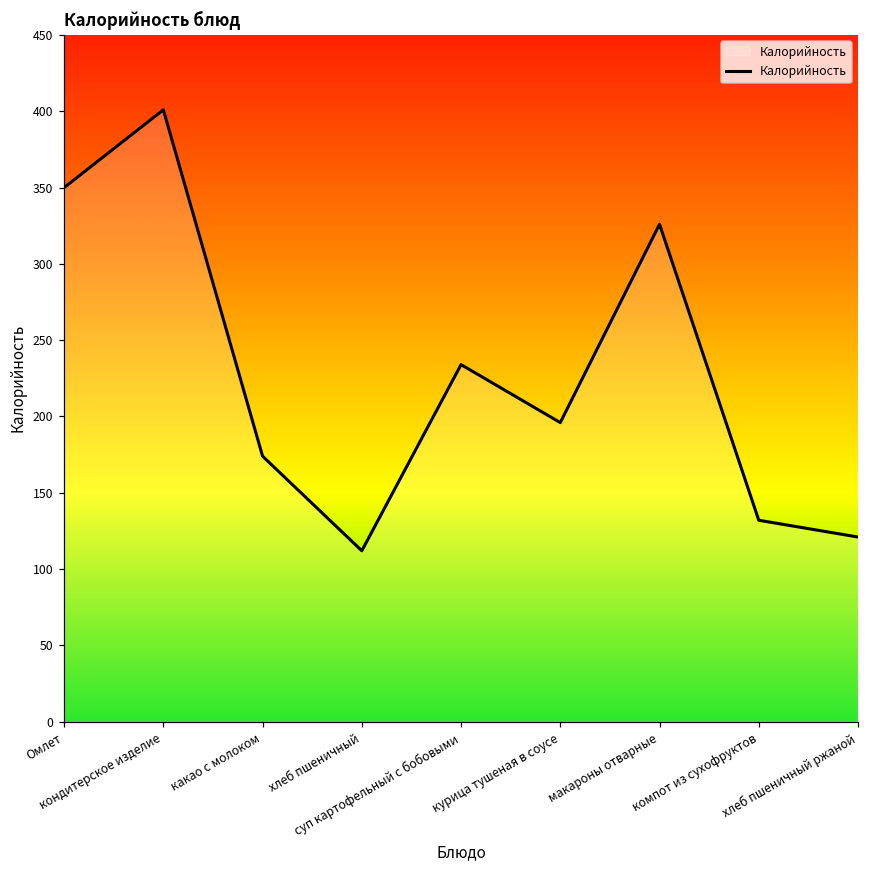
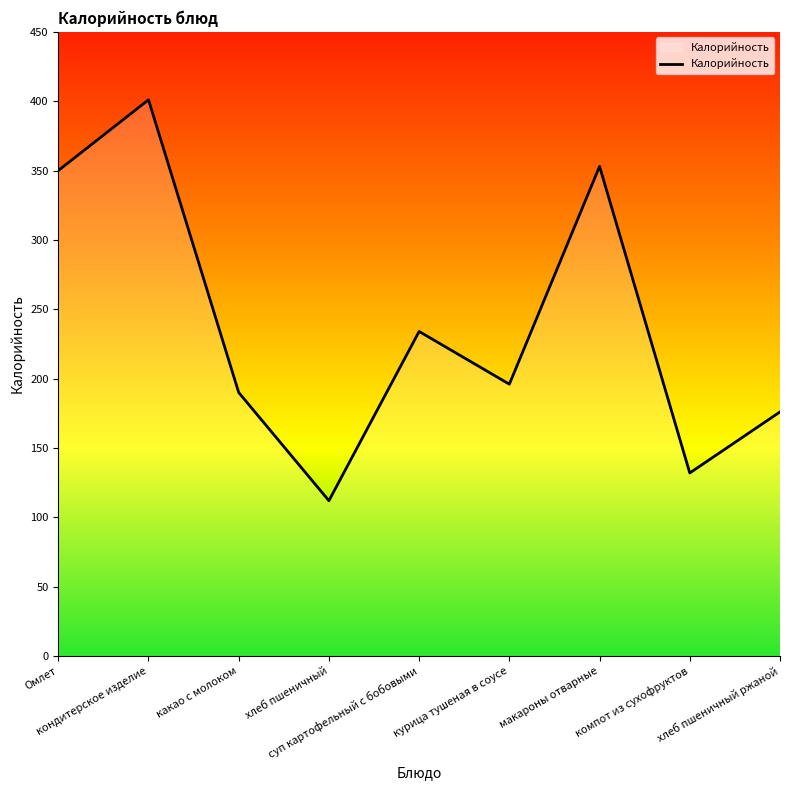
какао с молоком: 174 -> 190
макароны отварные: 326 -> 353
хлеб пшеничный ржаной: 121 -> 176
